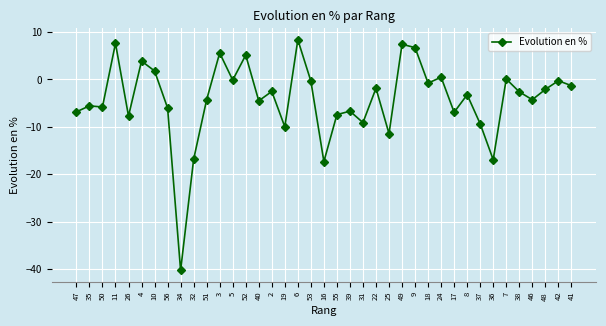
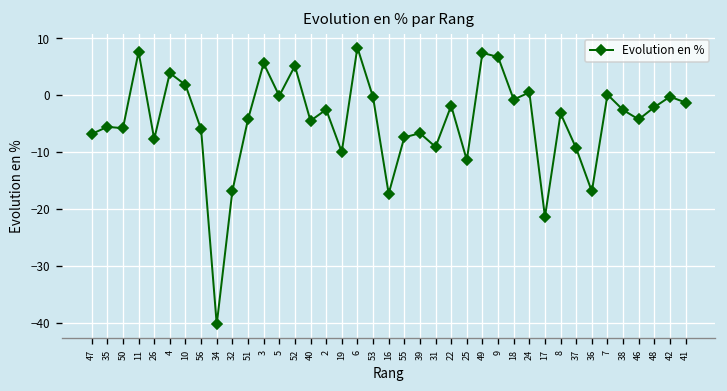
17: -7 -> -21
